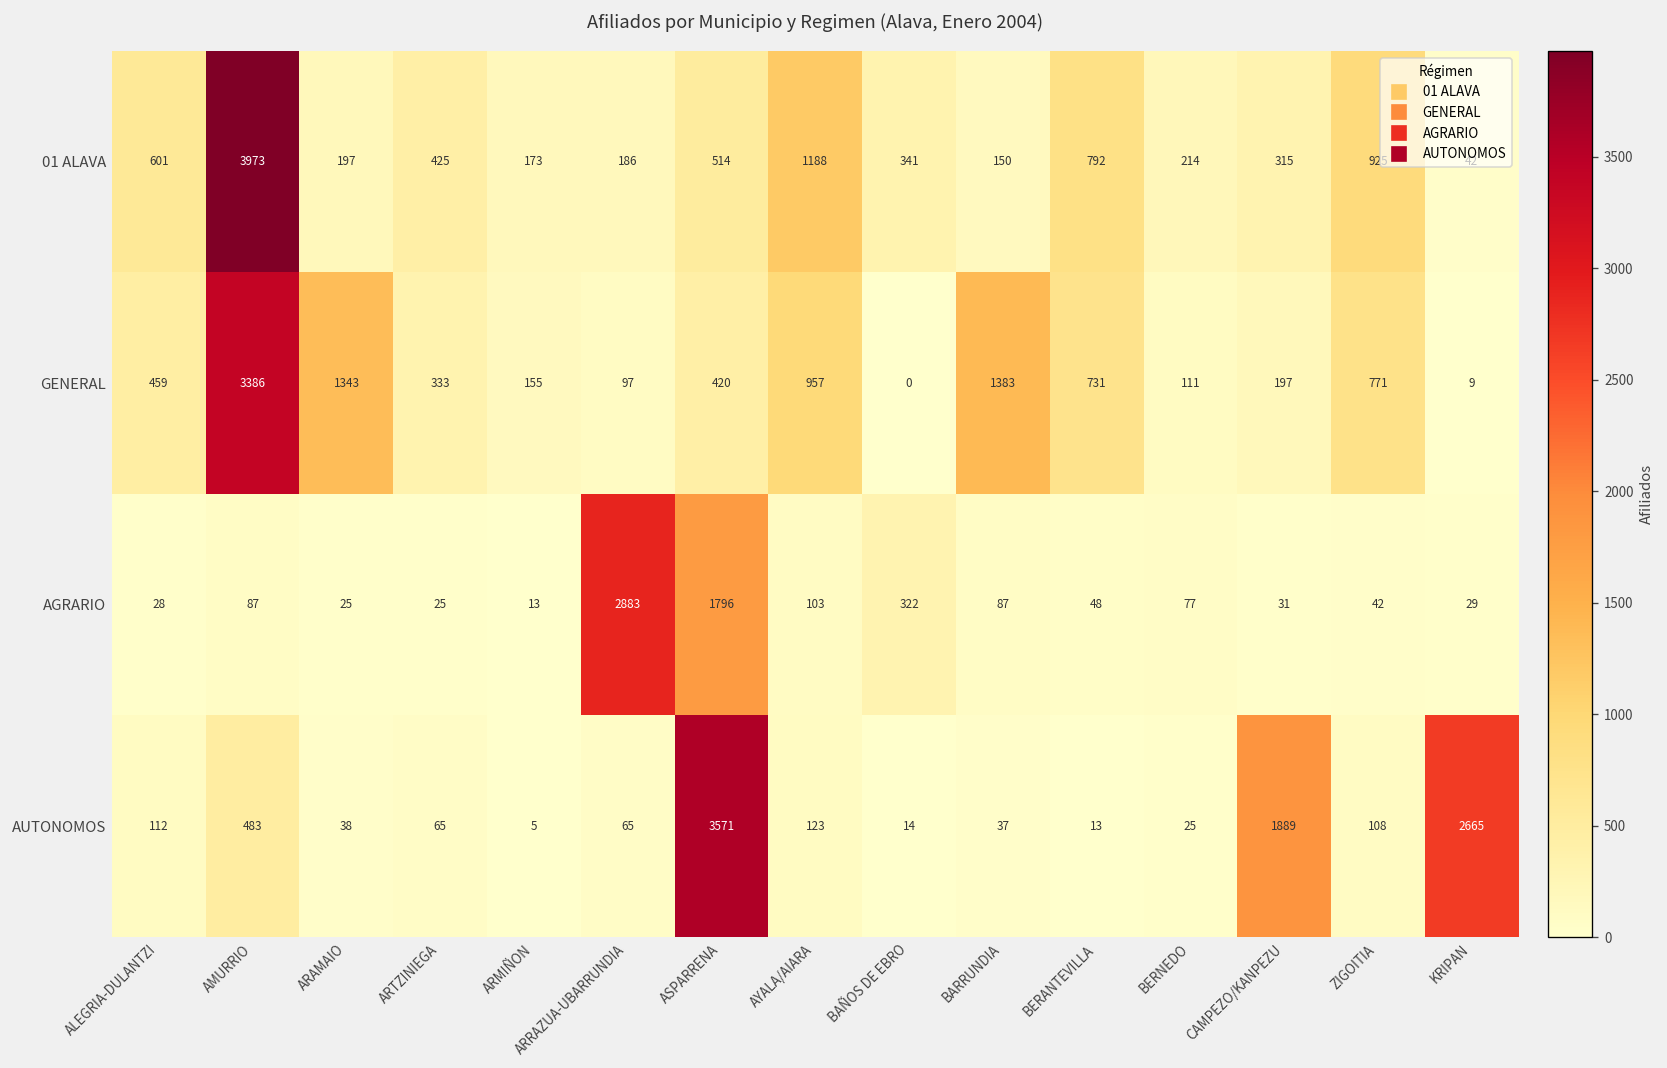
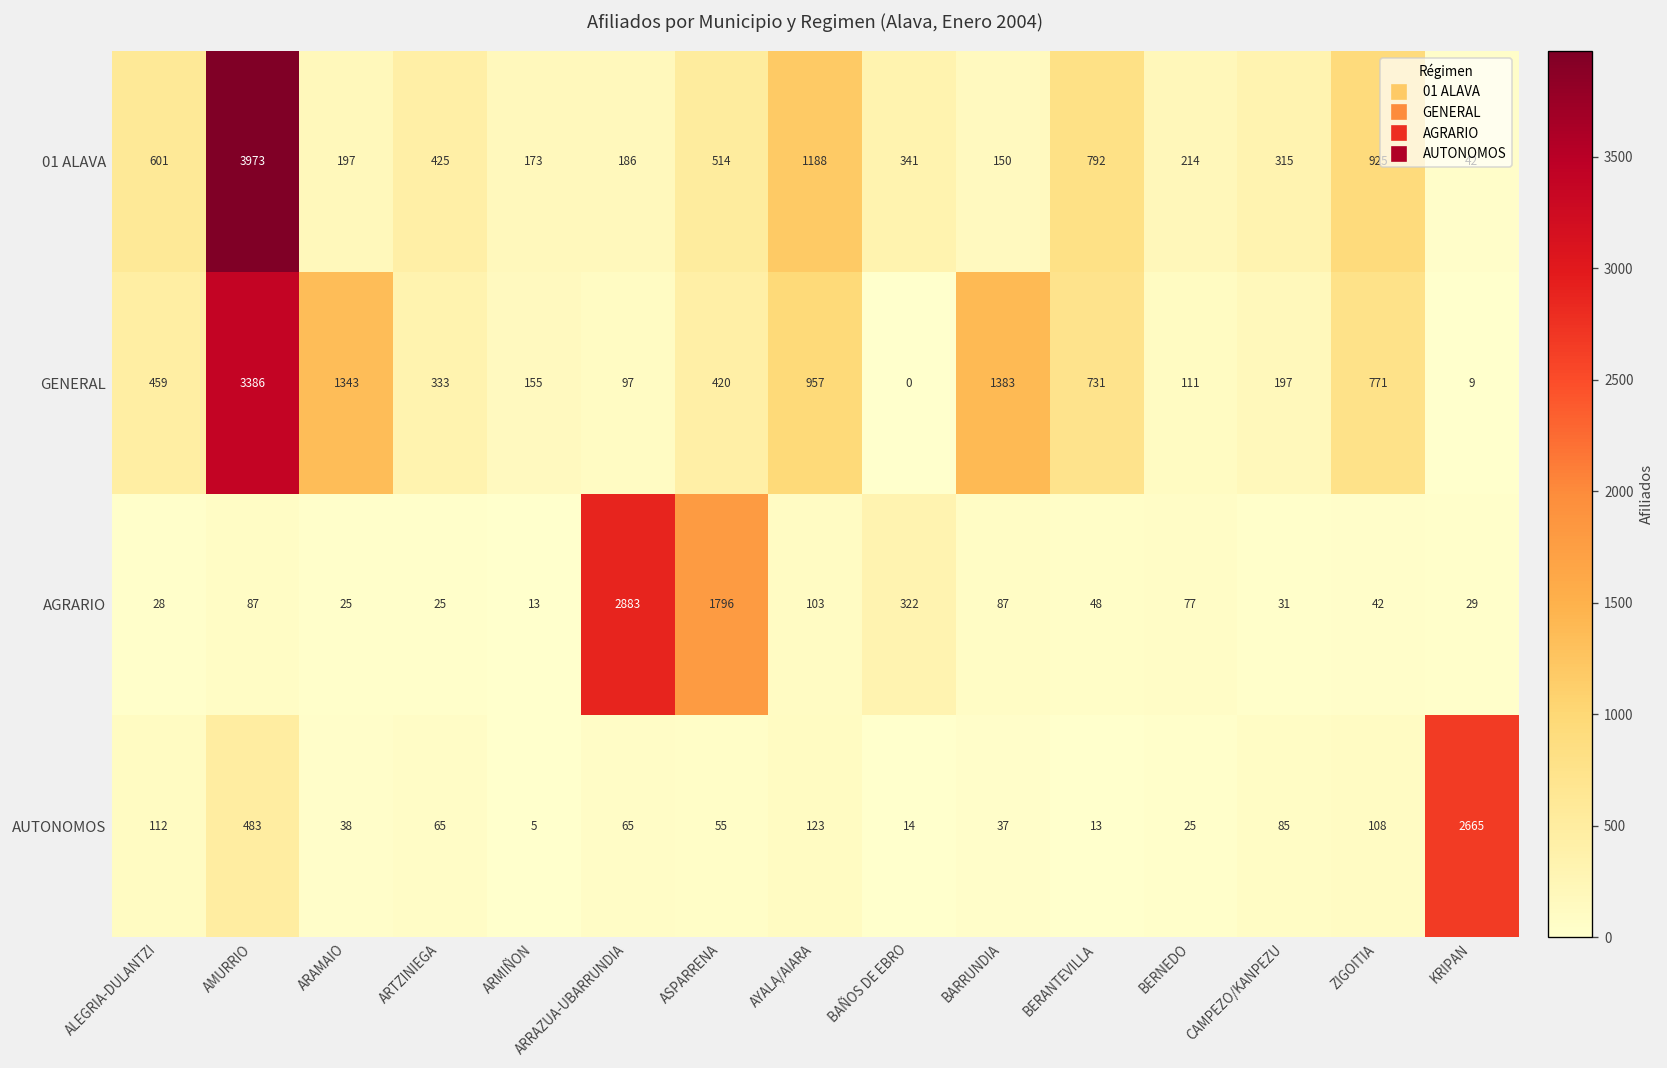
AUTONOMOS, ASPARRENA: 3571 -> 55
AUTONOMOS, CAMPEZO/KANPEZU: 1889 -> 85
